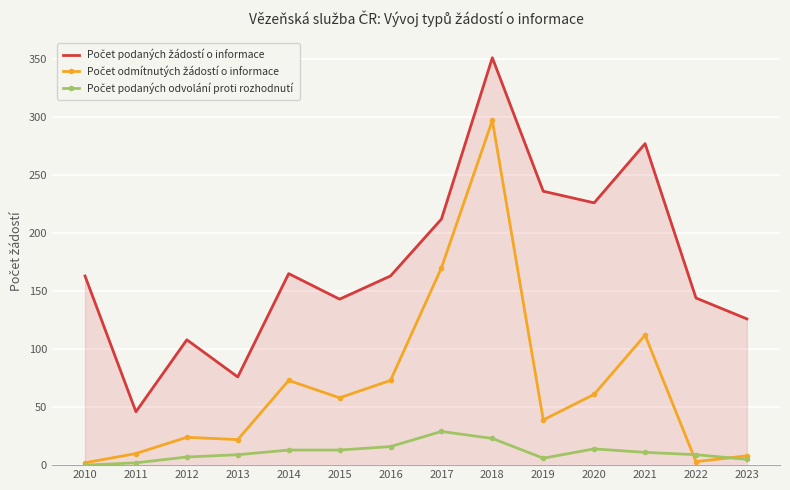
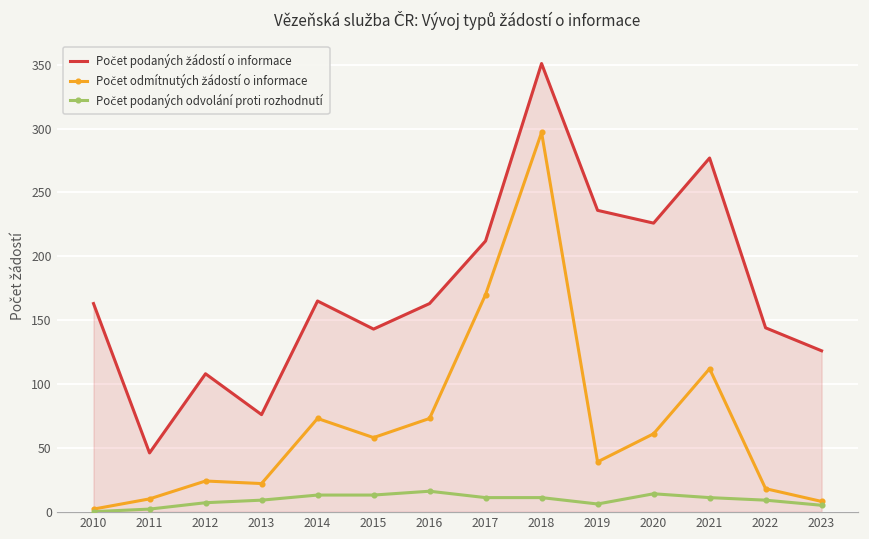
Počet podaných odvolání proti rozhodnutí, 2017: 29 -> 11
Počet podaných odvolání proti rozhodnutí, 2018: 23 -> 11
Počet odmítnutých žádostí o informace, 2022: 3 -> 18
